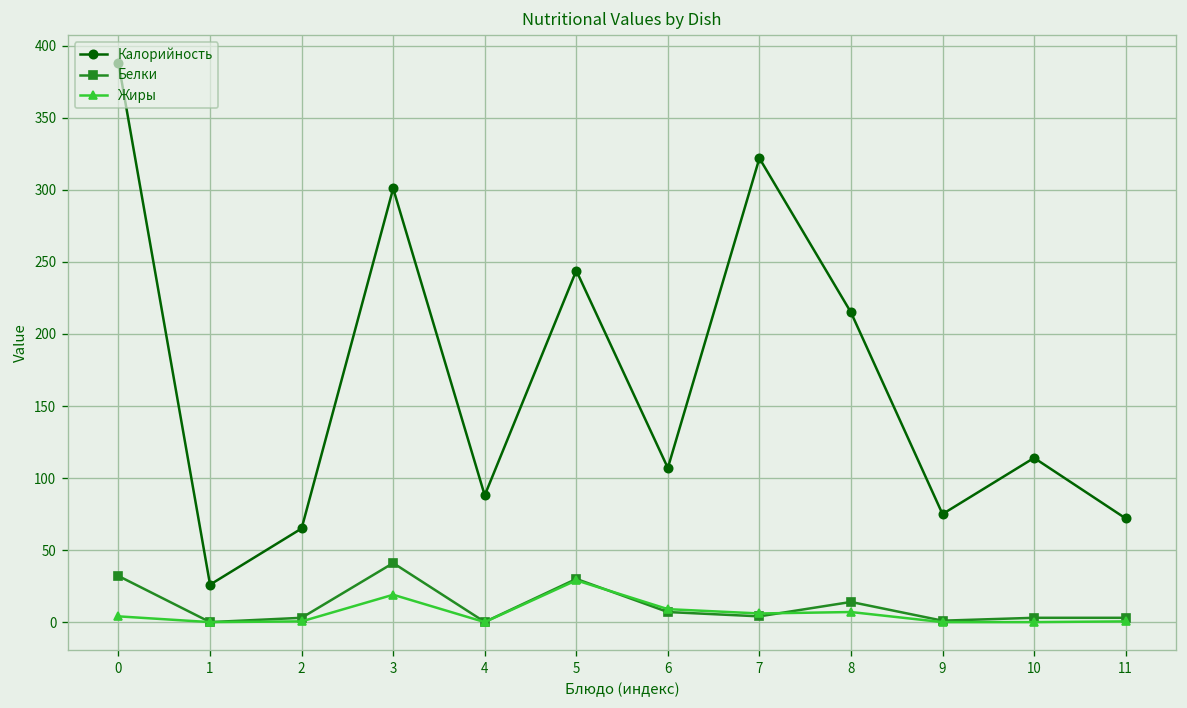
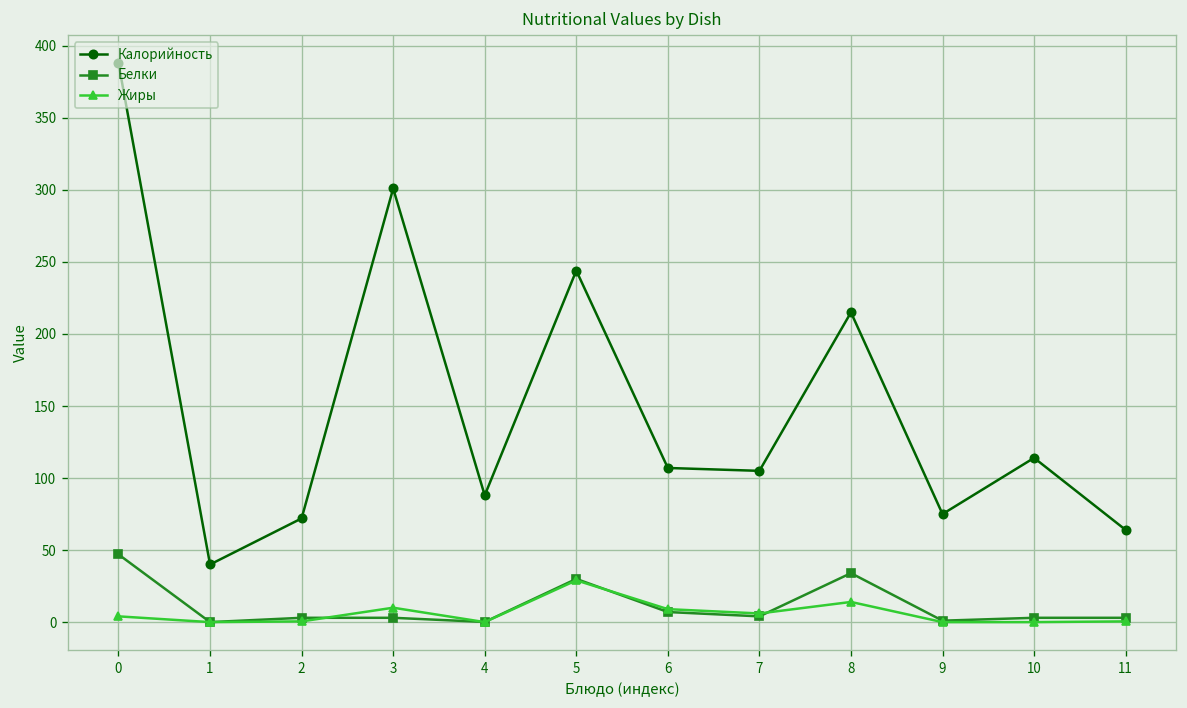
Белки, 0: 32 -> 47
Калорийность, 1: 26 -> 40
Калорийность, 2: 65 -> 72
Белки, 3: 41 -> 3
Жиры, 3: 19 -> 10
Калорийность, 7: 322 -> 105
Белки, 8: 14 -> 34
Жиры, 8: 7 -> 14
Калорийность, 11: 72 -> 64
